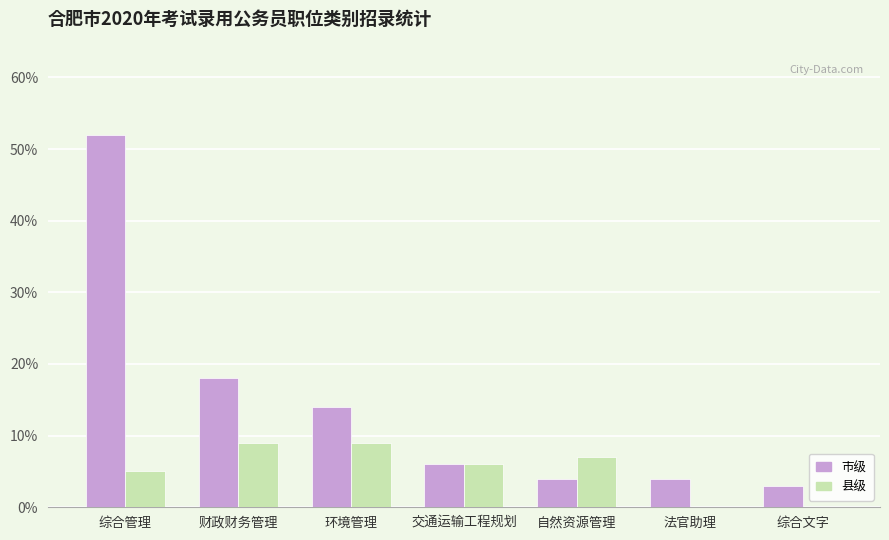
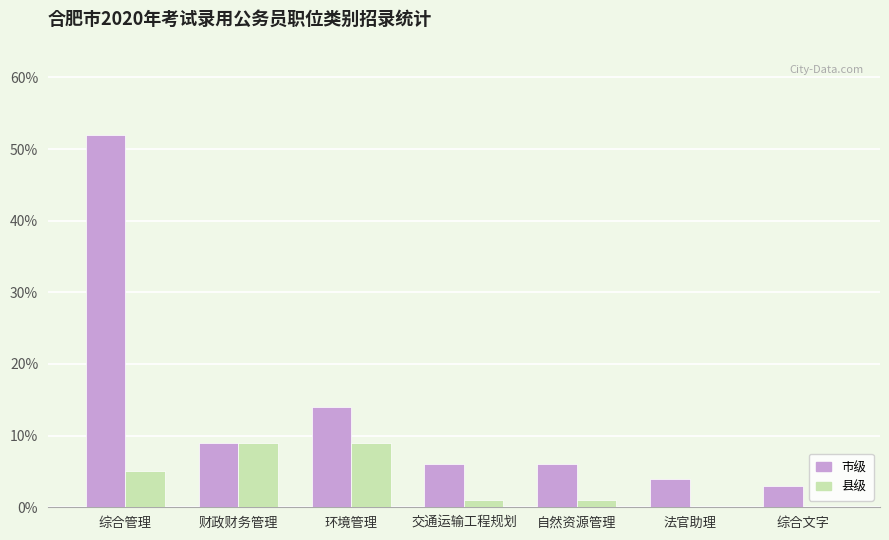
市级, 财政财务管理: 18% -> 9%
县级, 交通运输工程规划: 6% -> 1%
市级, 自然资源管理: 4% -> 6%
县级, 自然资源管理: 7% -> 1%
